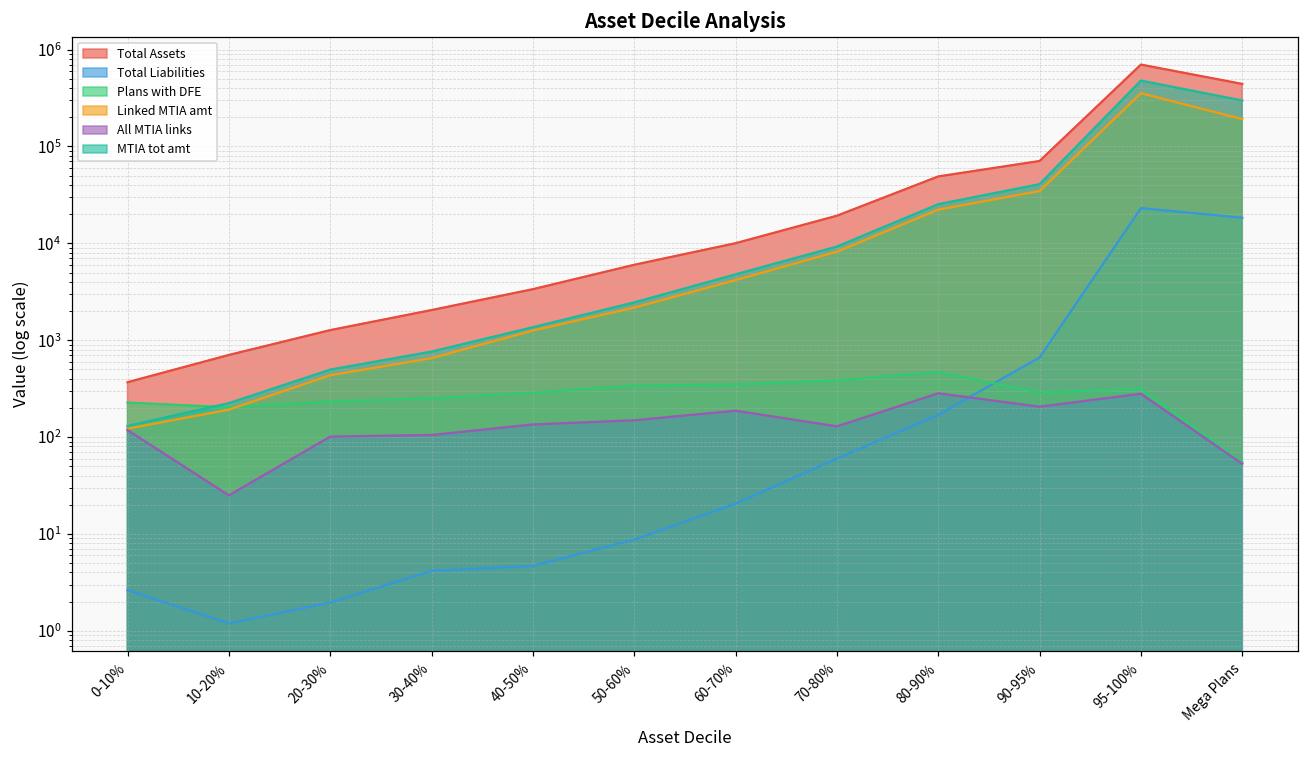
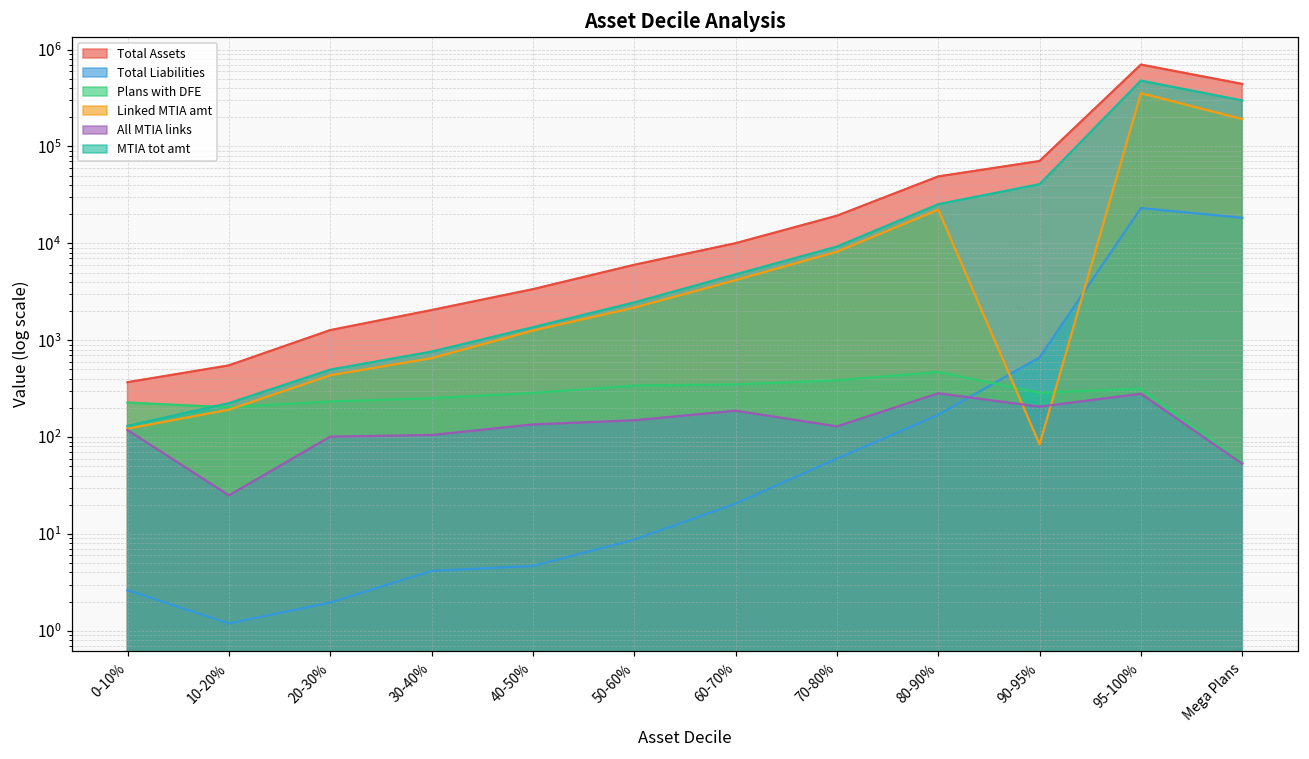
Total Assets, 10-20%: 700 -> 500
Linked MTIA amt, 90-95%: 35000 -> 80
